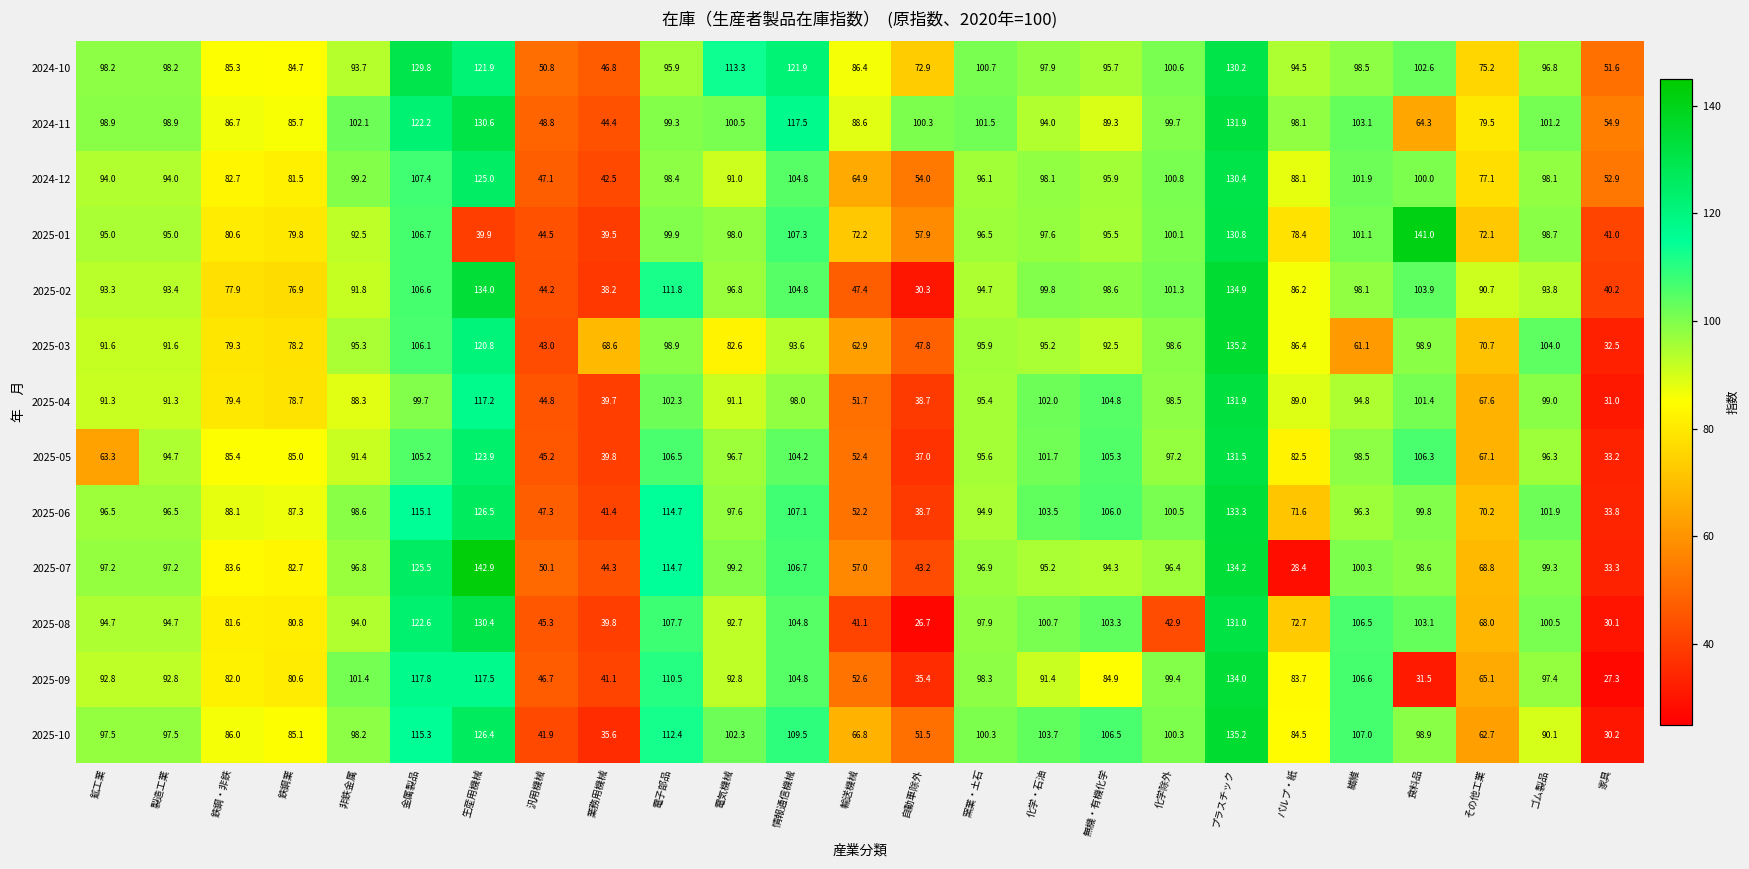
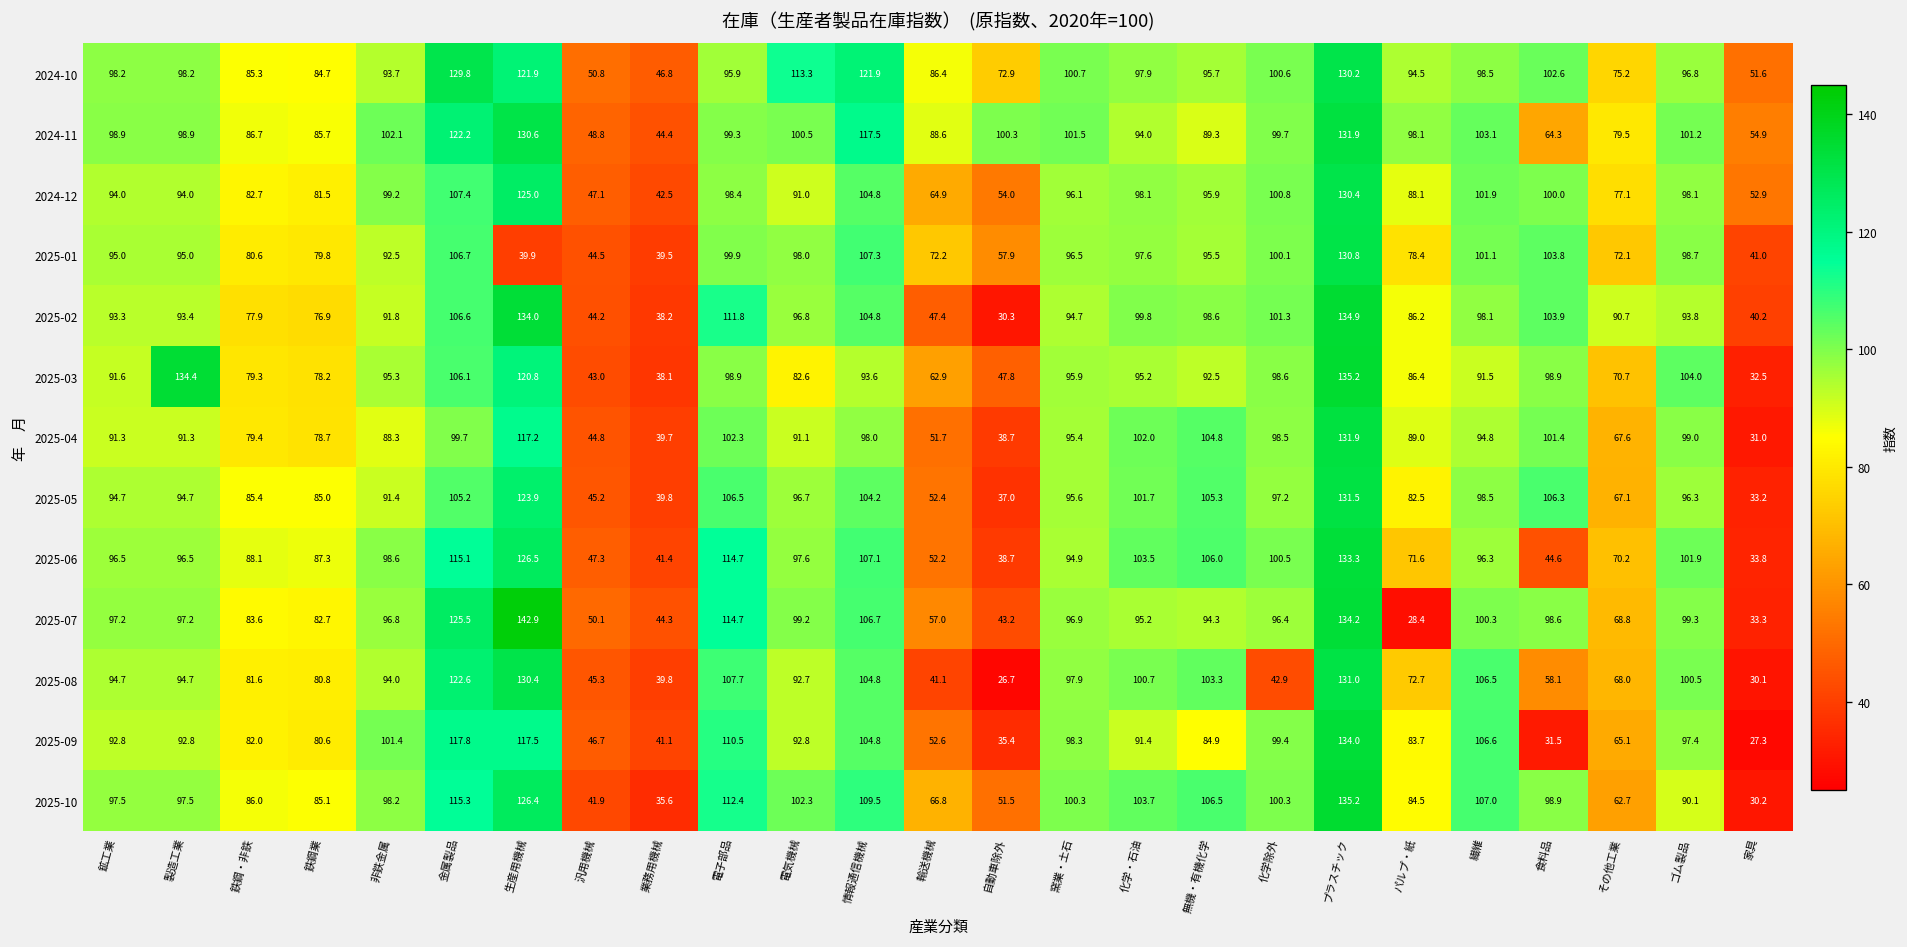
2025-01, 食料品: 141.0 -> 103.8
2025-03, 製造工業: 91.6 -> 134.4
2025-03, 業務用機械: 68.6 -> 38.1
2025-03, 繊維: 61.1 -> 91.5
2025-05, 鉱工業: 63.3 -> 94.7
2025-06, 食料品: 99.8 -> 44.6
2025-08, 食料品: 103.1 -> 58.1
